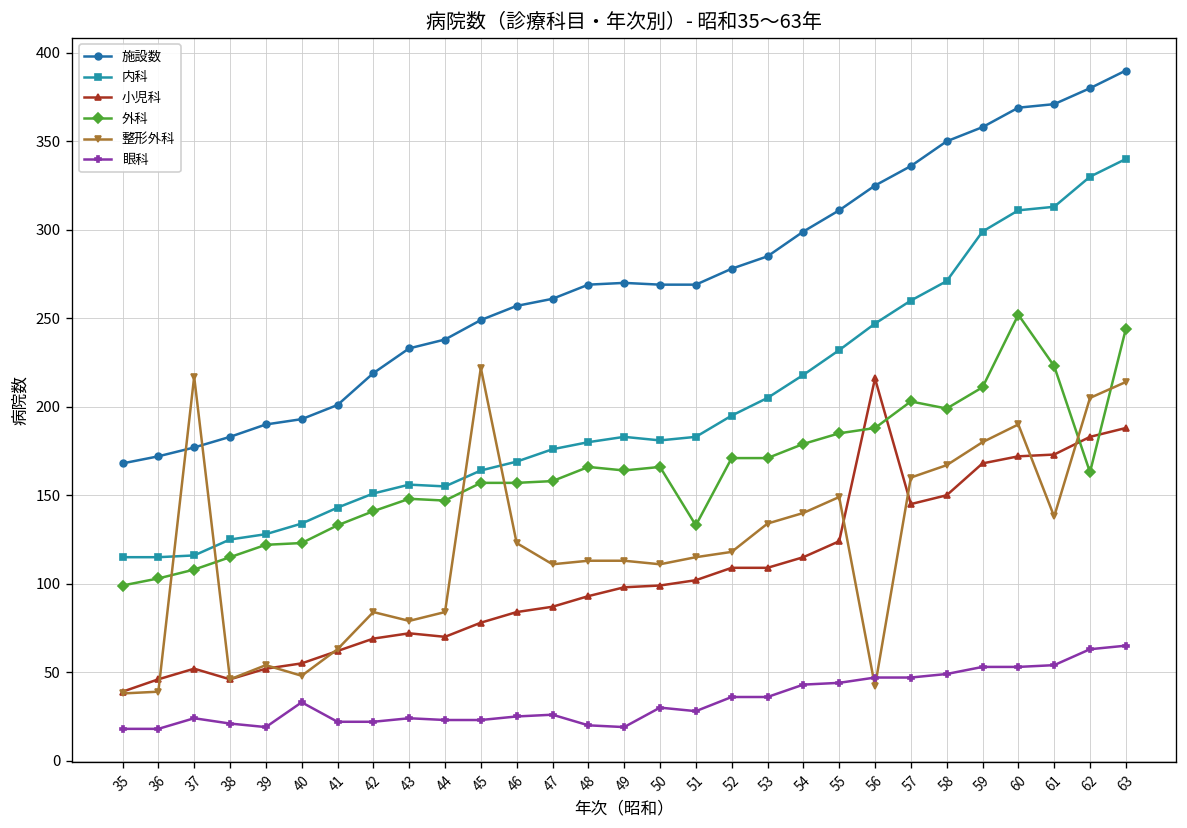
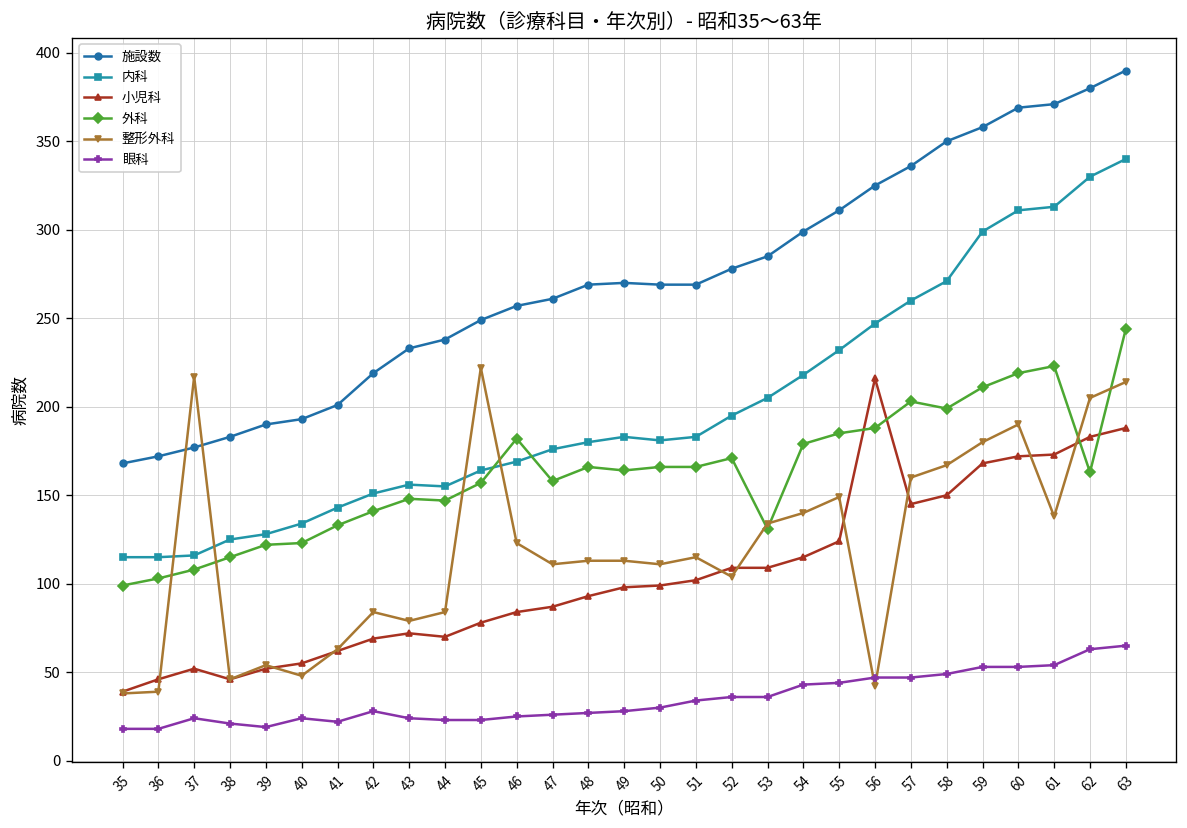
眼科, 40: 33 -> 24
眼科, 42: 22 -> 28
外科, 46: 157 -> 182
眼科, 48: 20 -> 27
眼科, 49: 19 -> 28
外科, 51: 133 -> 166
眼科, 51: 28 -> 34
整形外科, 52: 118 -> 104
外科, 53: 171 -> 131
外科, 60: 252 -> 219
